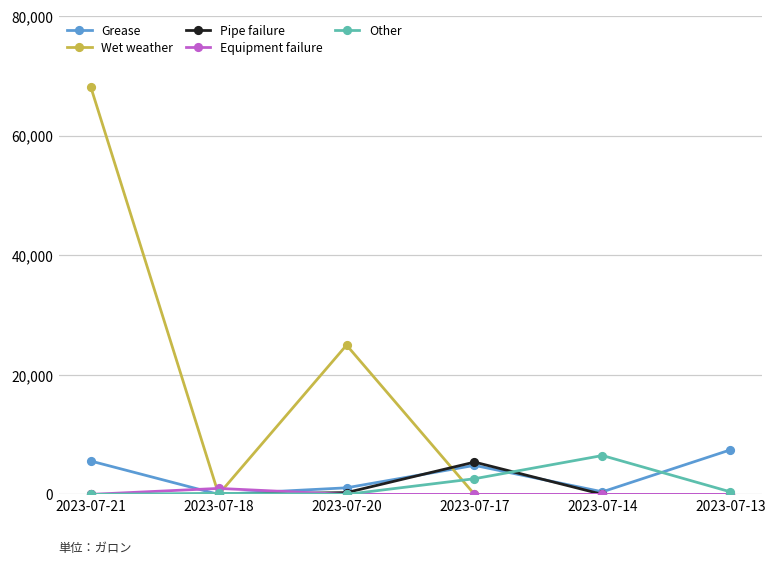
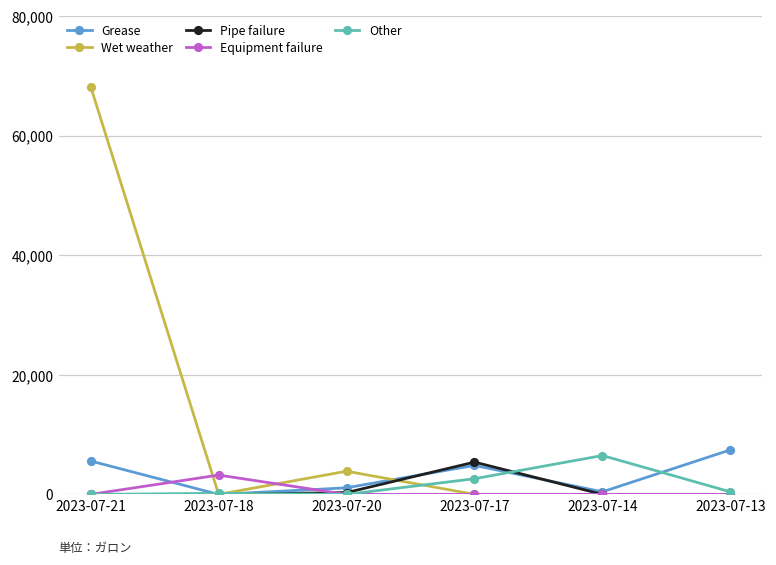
Equipment failure, 2023-07-18: 1,000 -> 3,000
Wet weather, 2023-07-20: 25,000 -> 4,000
